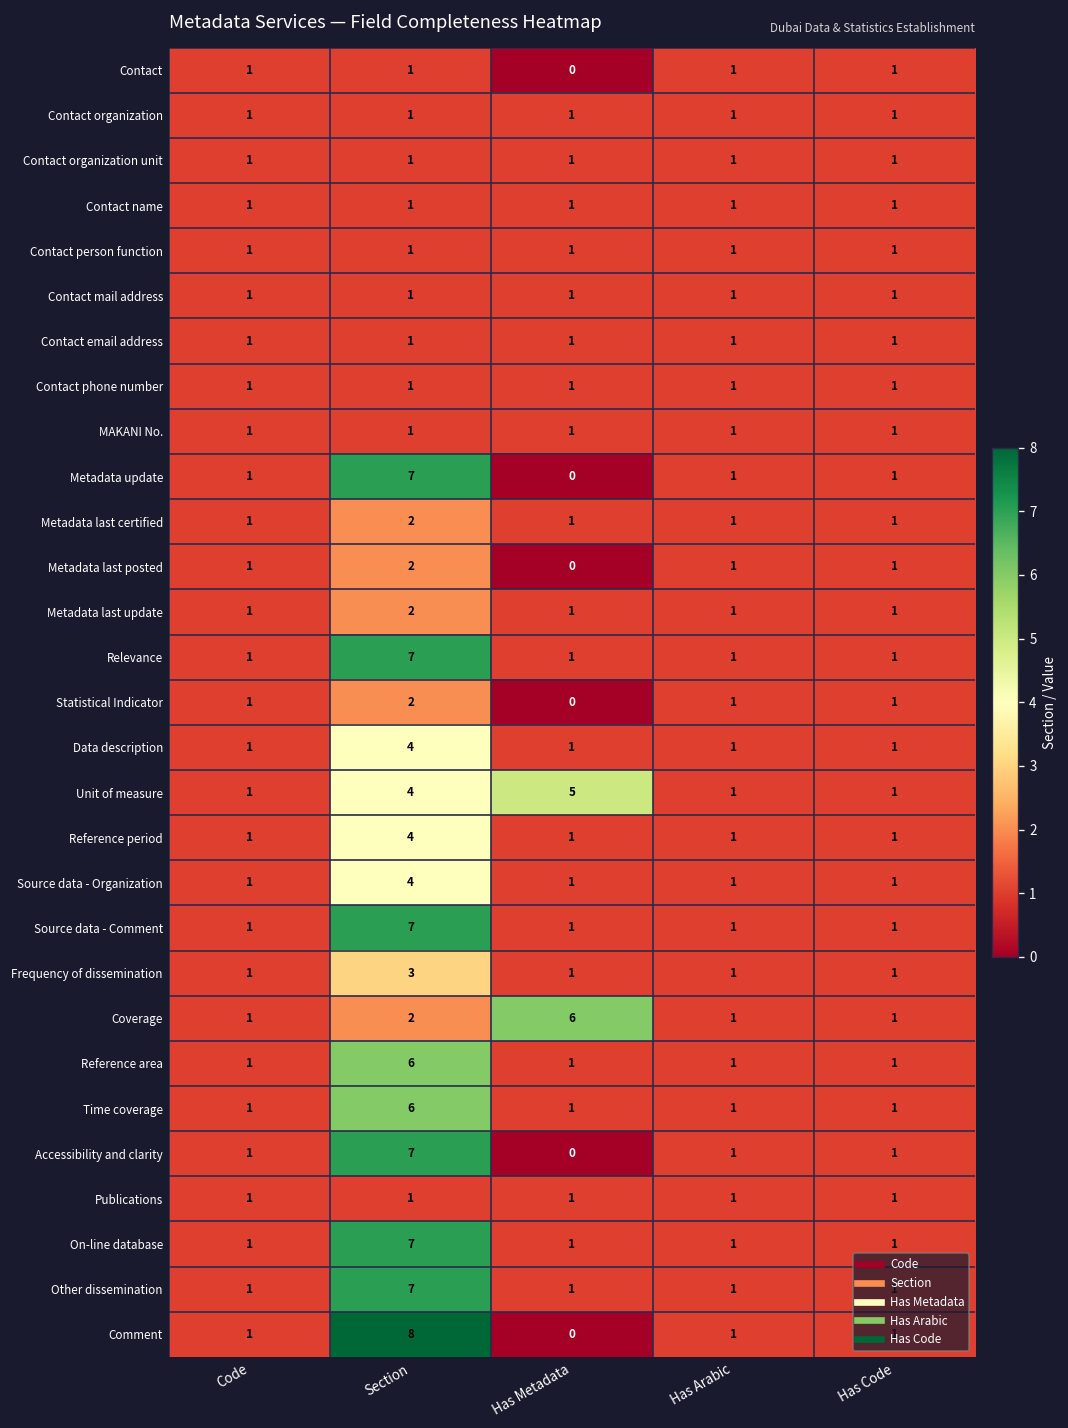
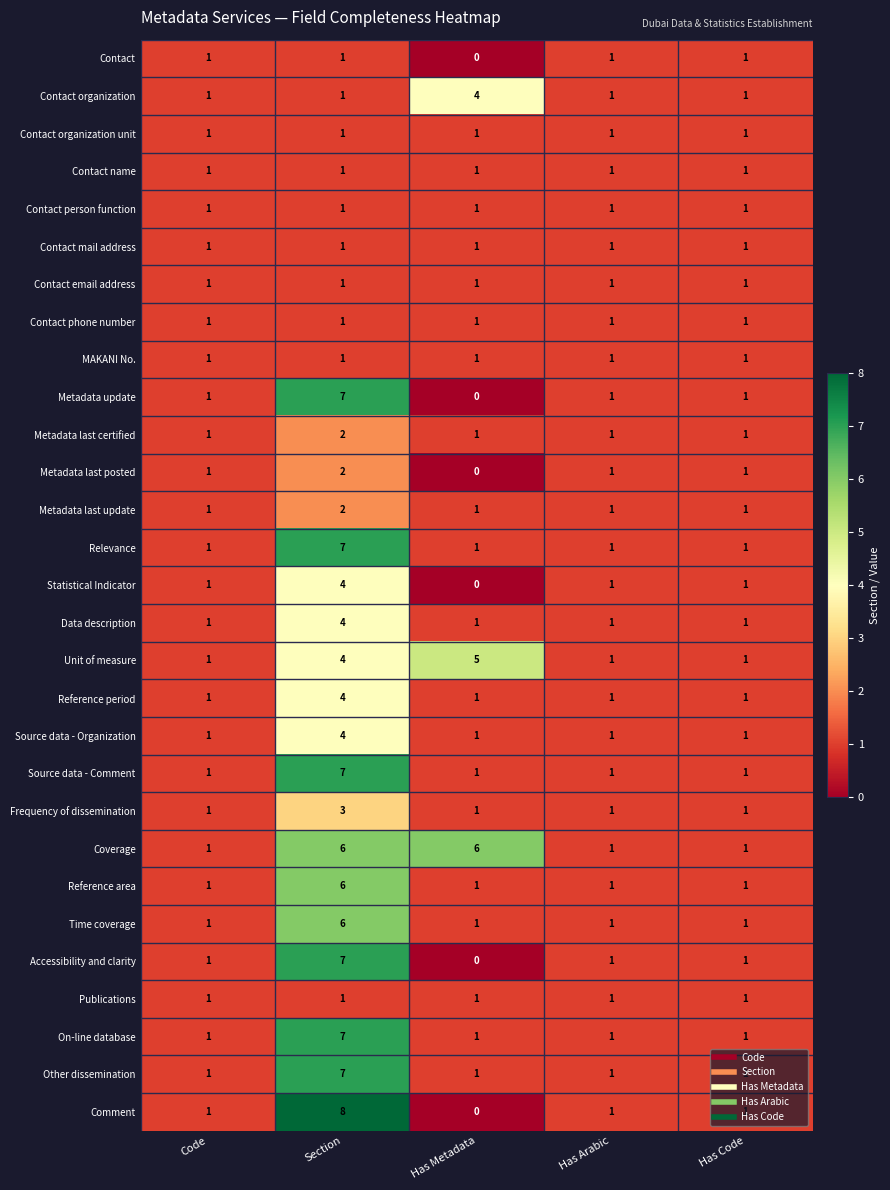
Contact organization, Has Metadata: 1 -> 4
Statistical Indicator, Section: 2 -> 4
Coverage, Section: 2 -> 6
